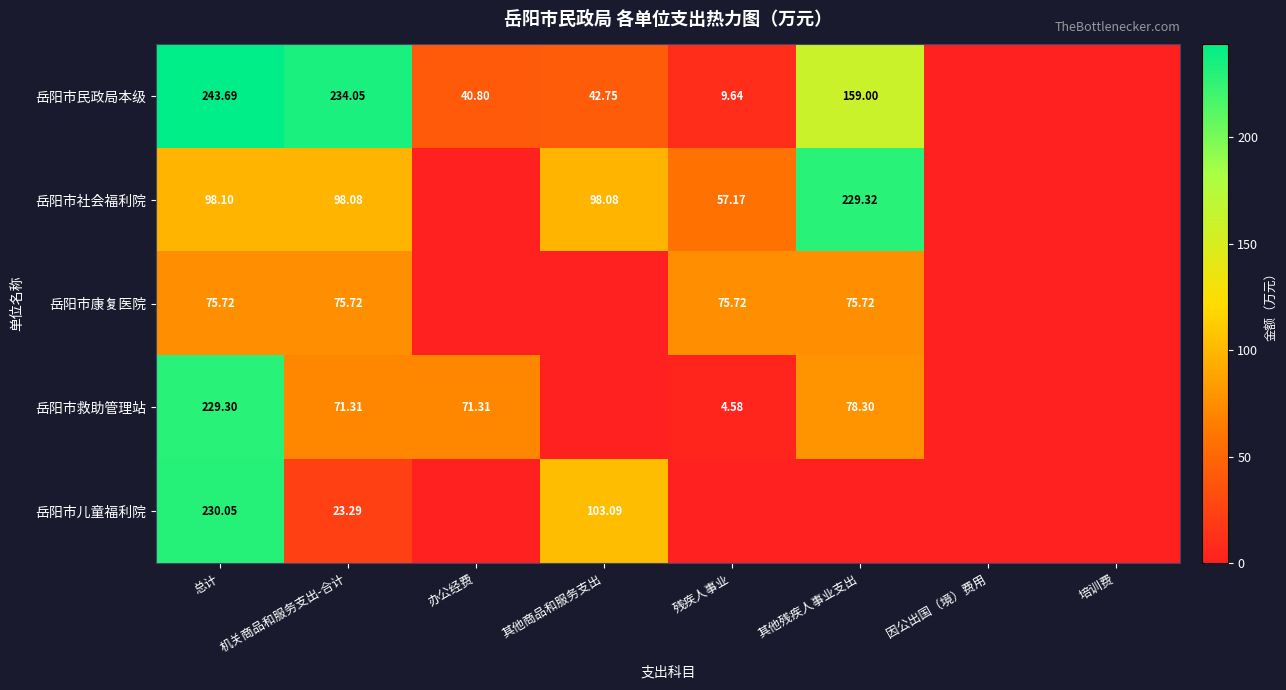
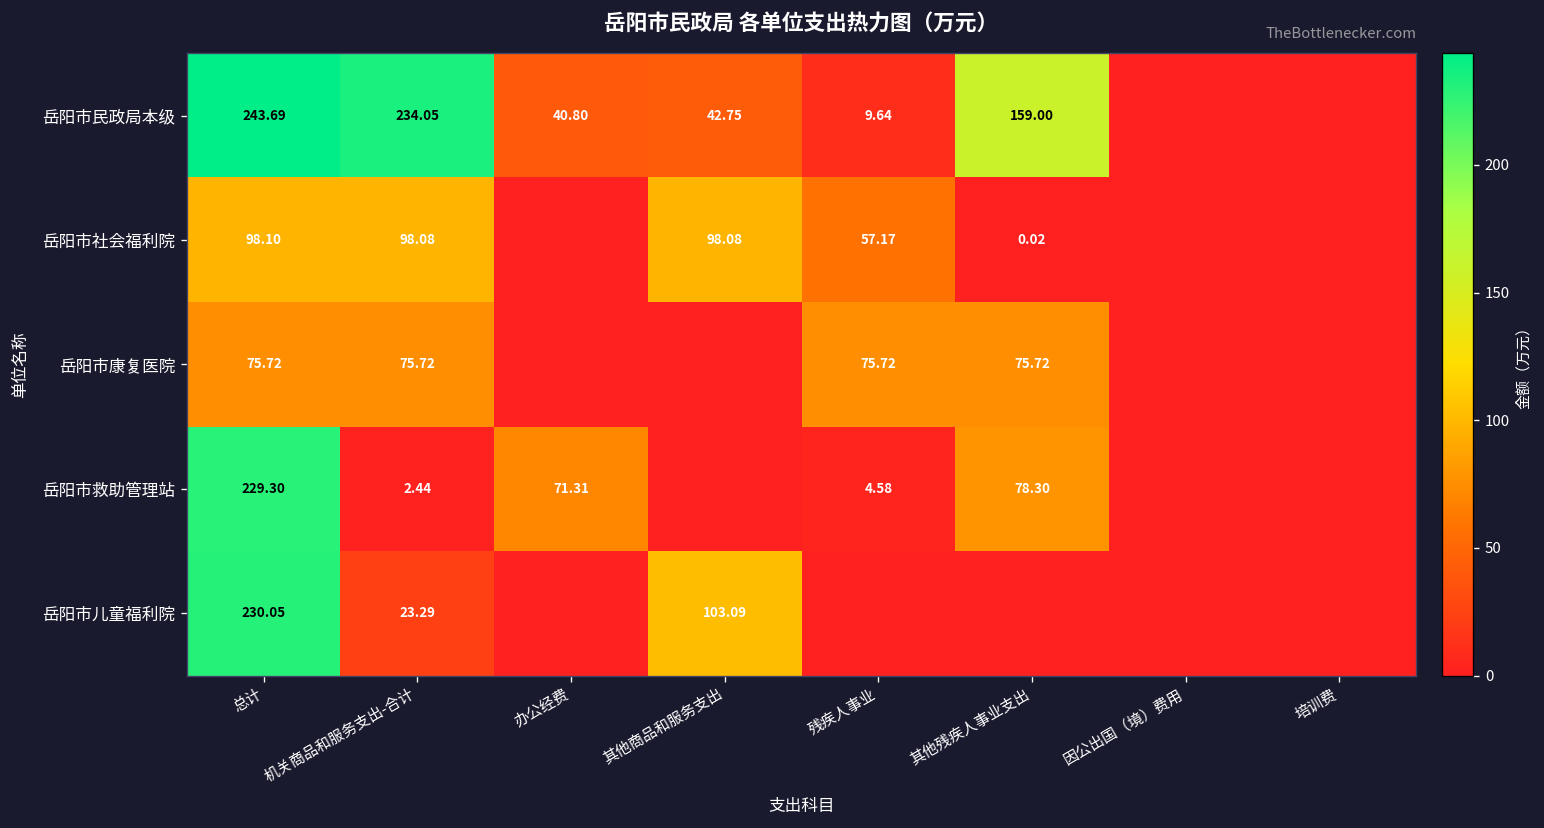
岳阳市社会福利院, 其他残疾人事业支出: 229.32 -> 0.02
岳阳市救助管理站, 机关商品和服务支出-合计: 71.31 -> 2.44
